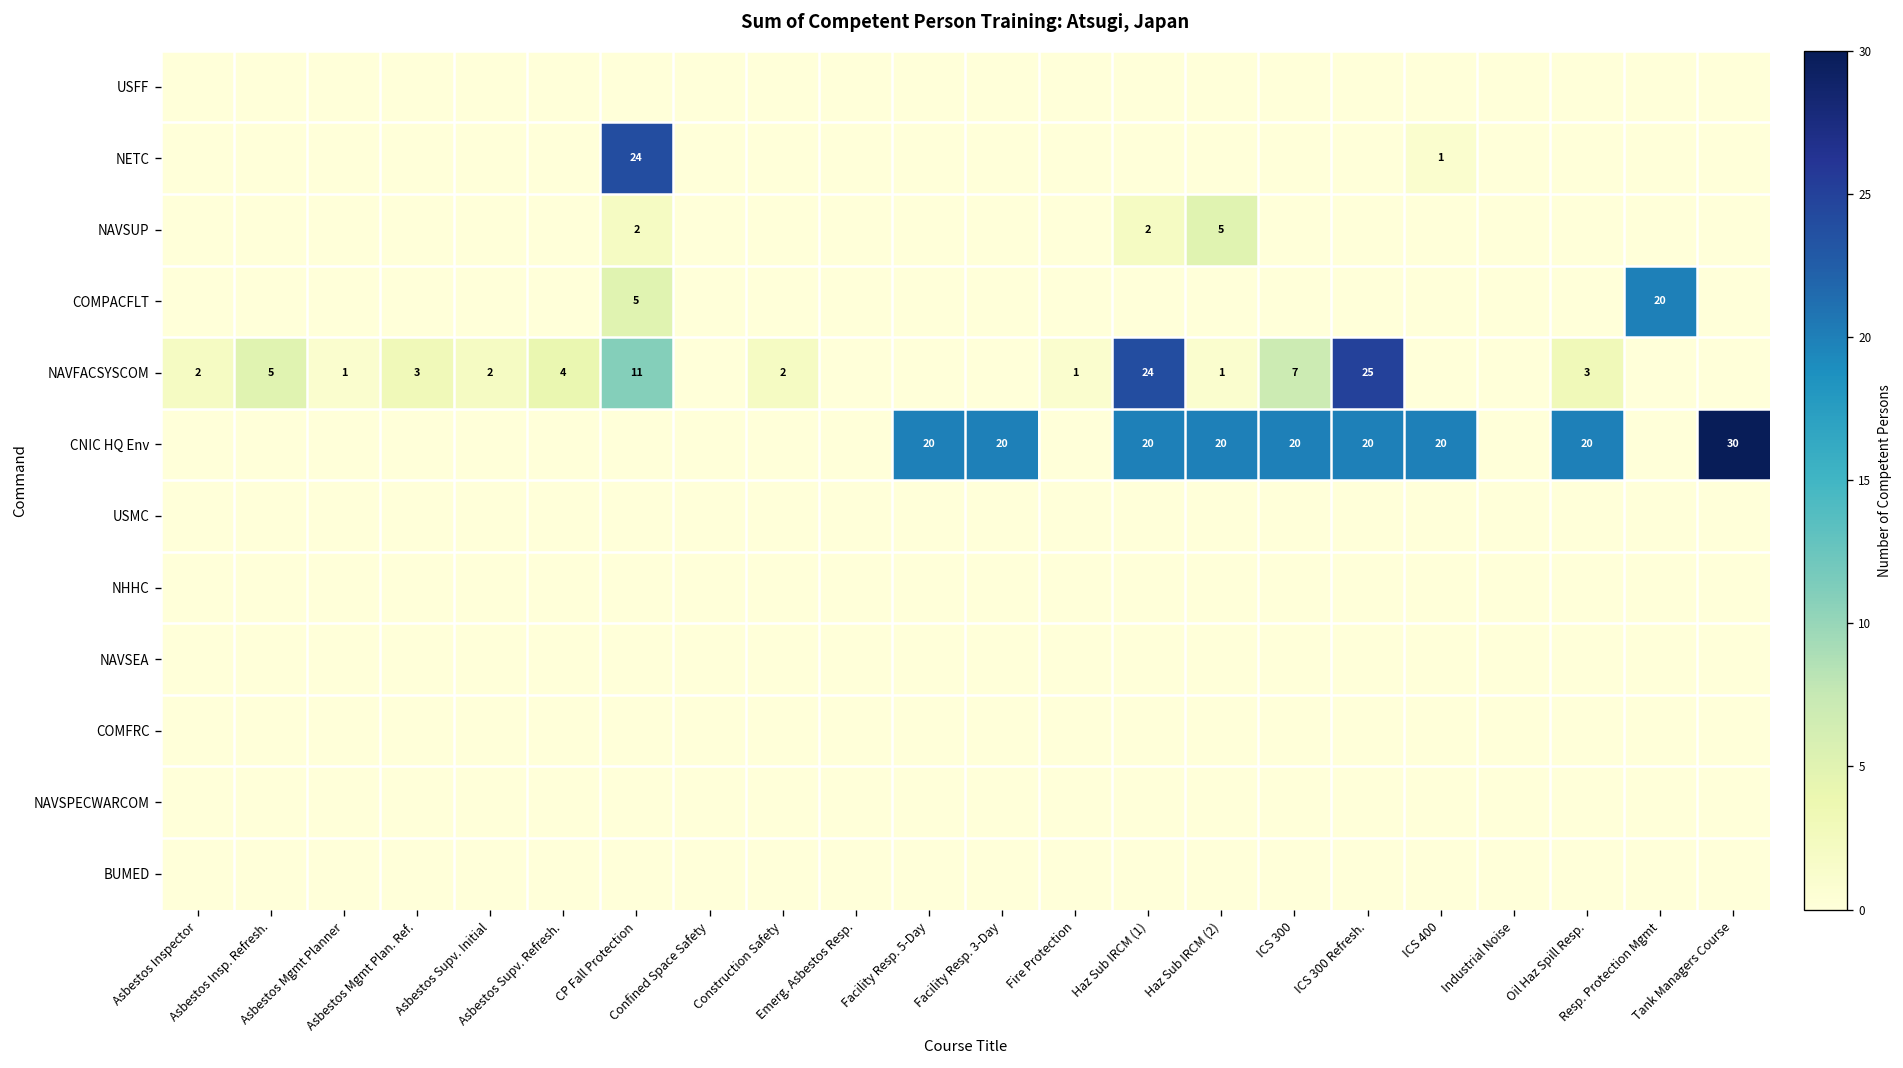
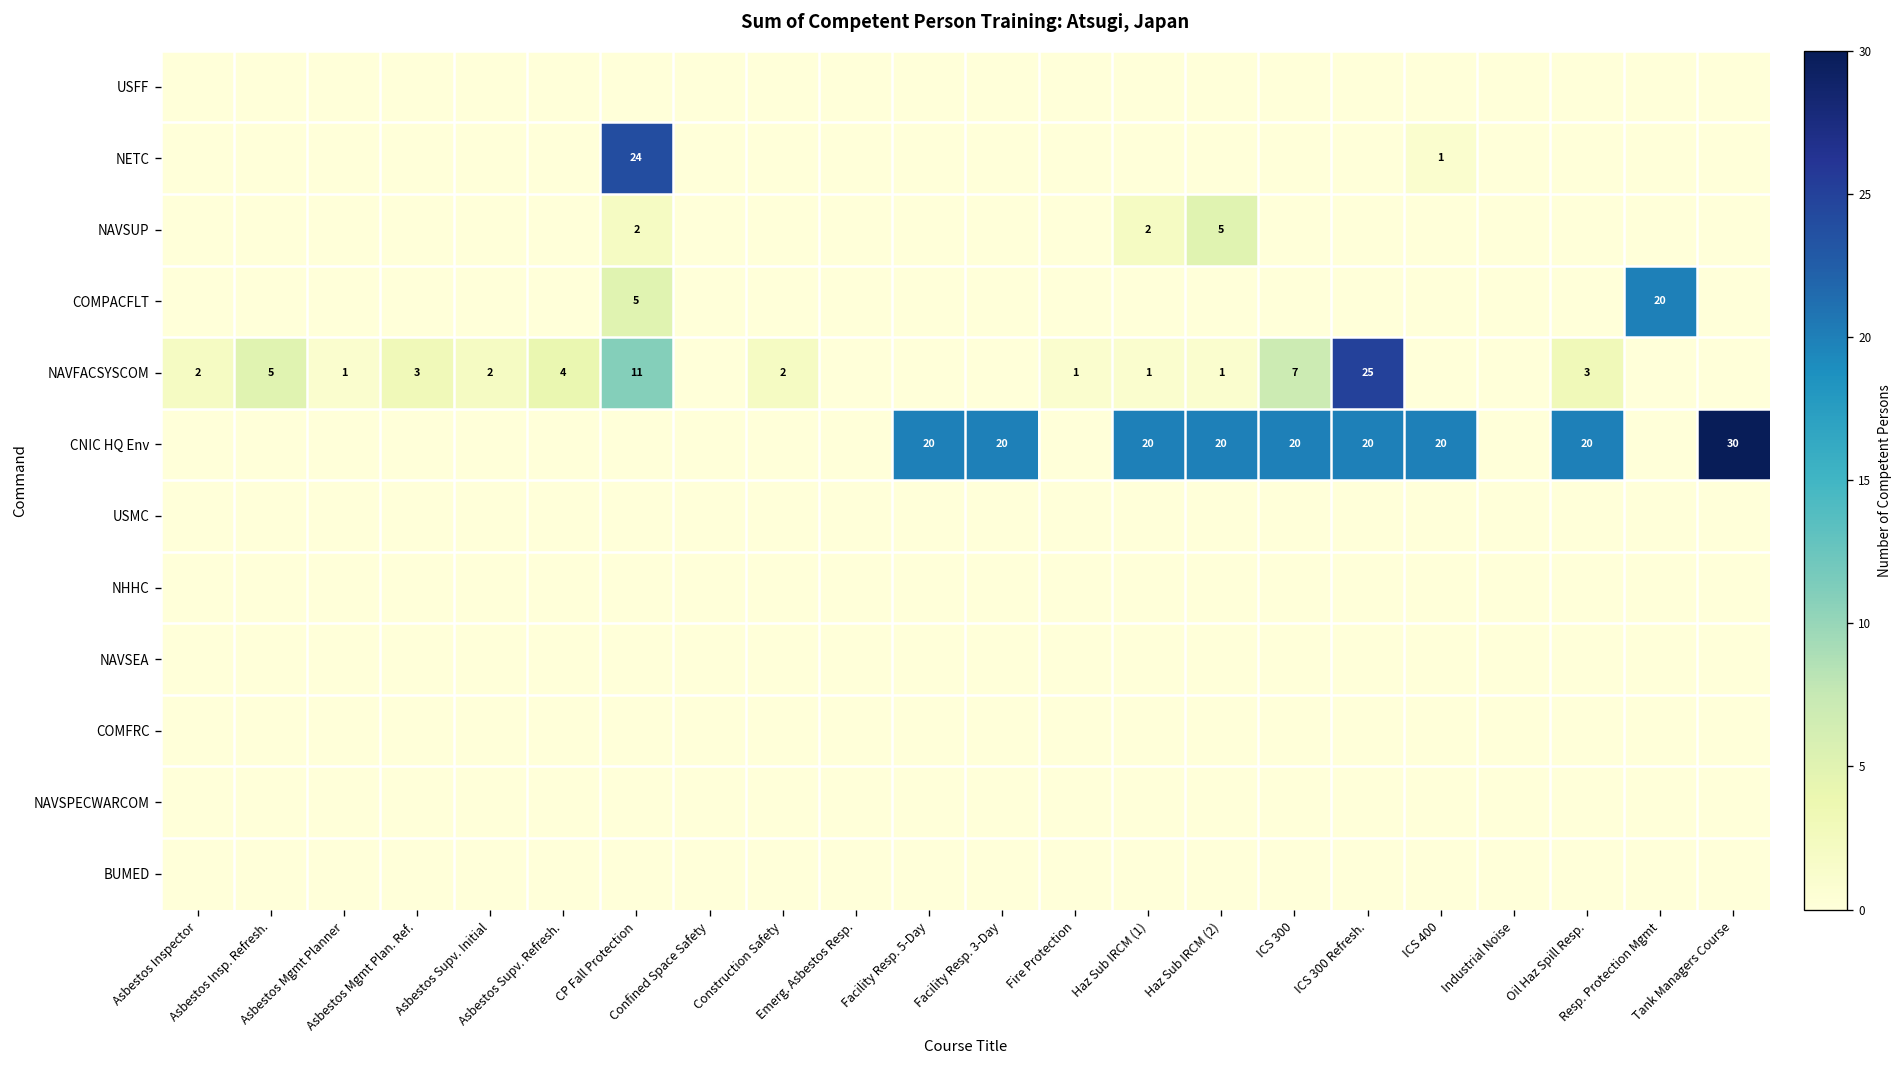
NAVFACSYSCOM, Haz Sub IRCM (1): 24 -> 1
